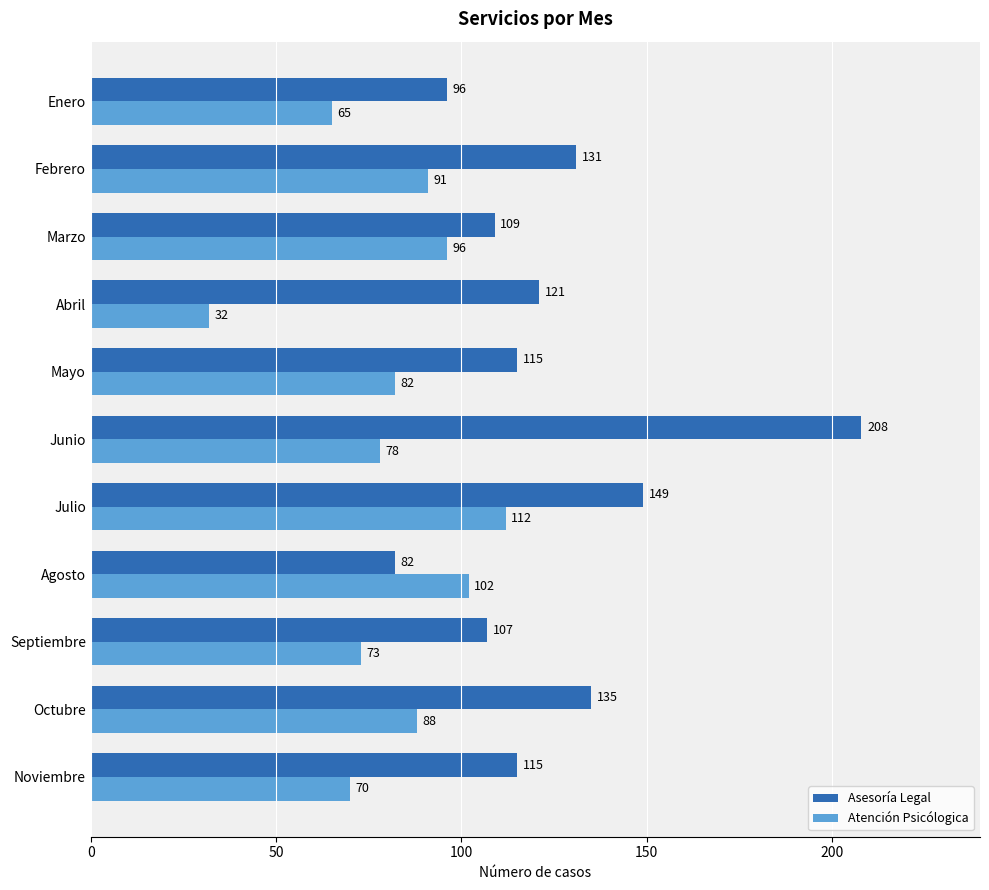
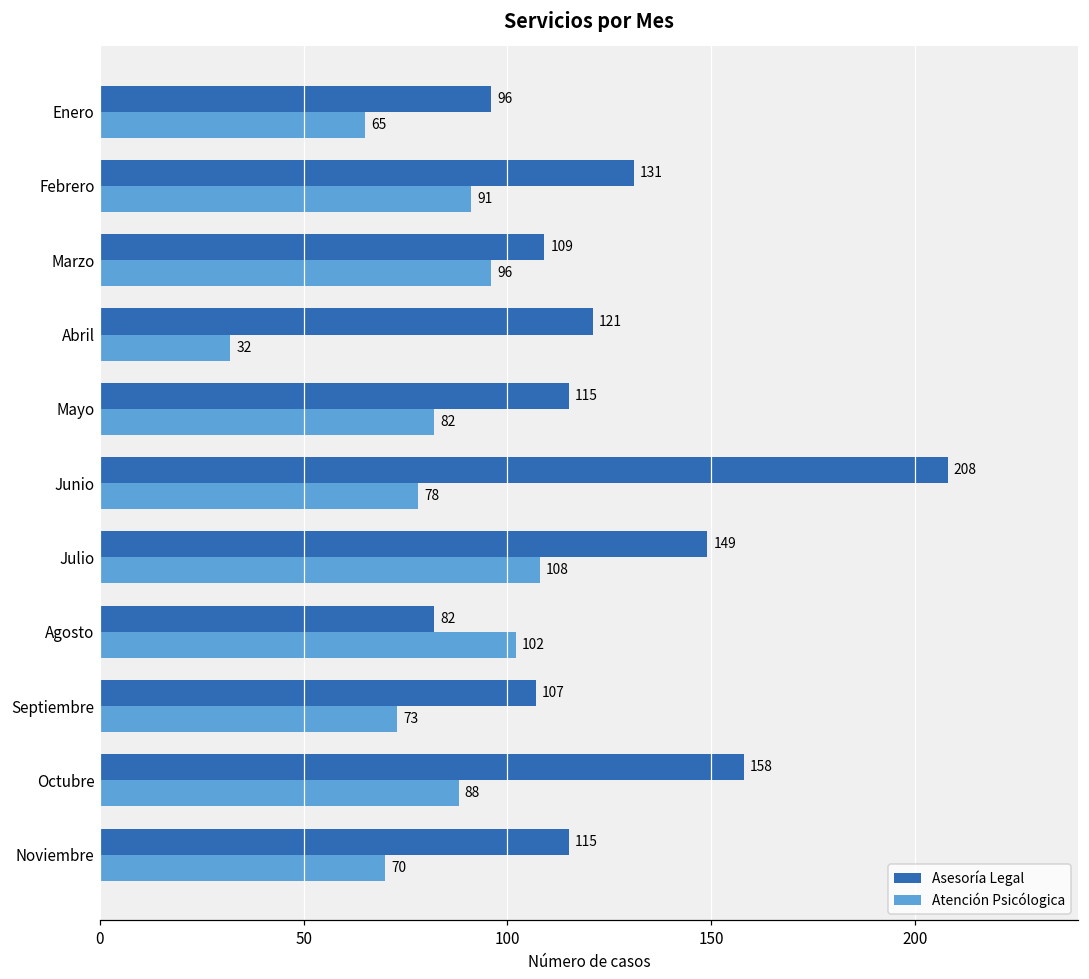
Atención Psicólogica, Julio: 112 -> 108
Asesoría Legal, Octubre: 135 -> 158
